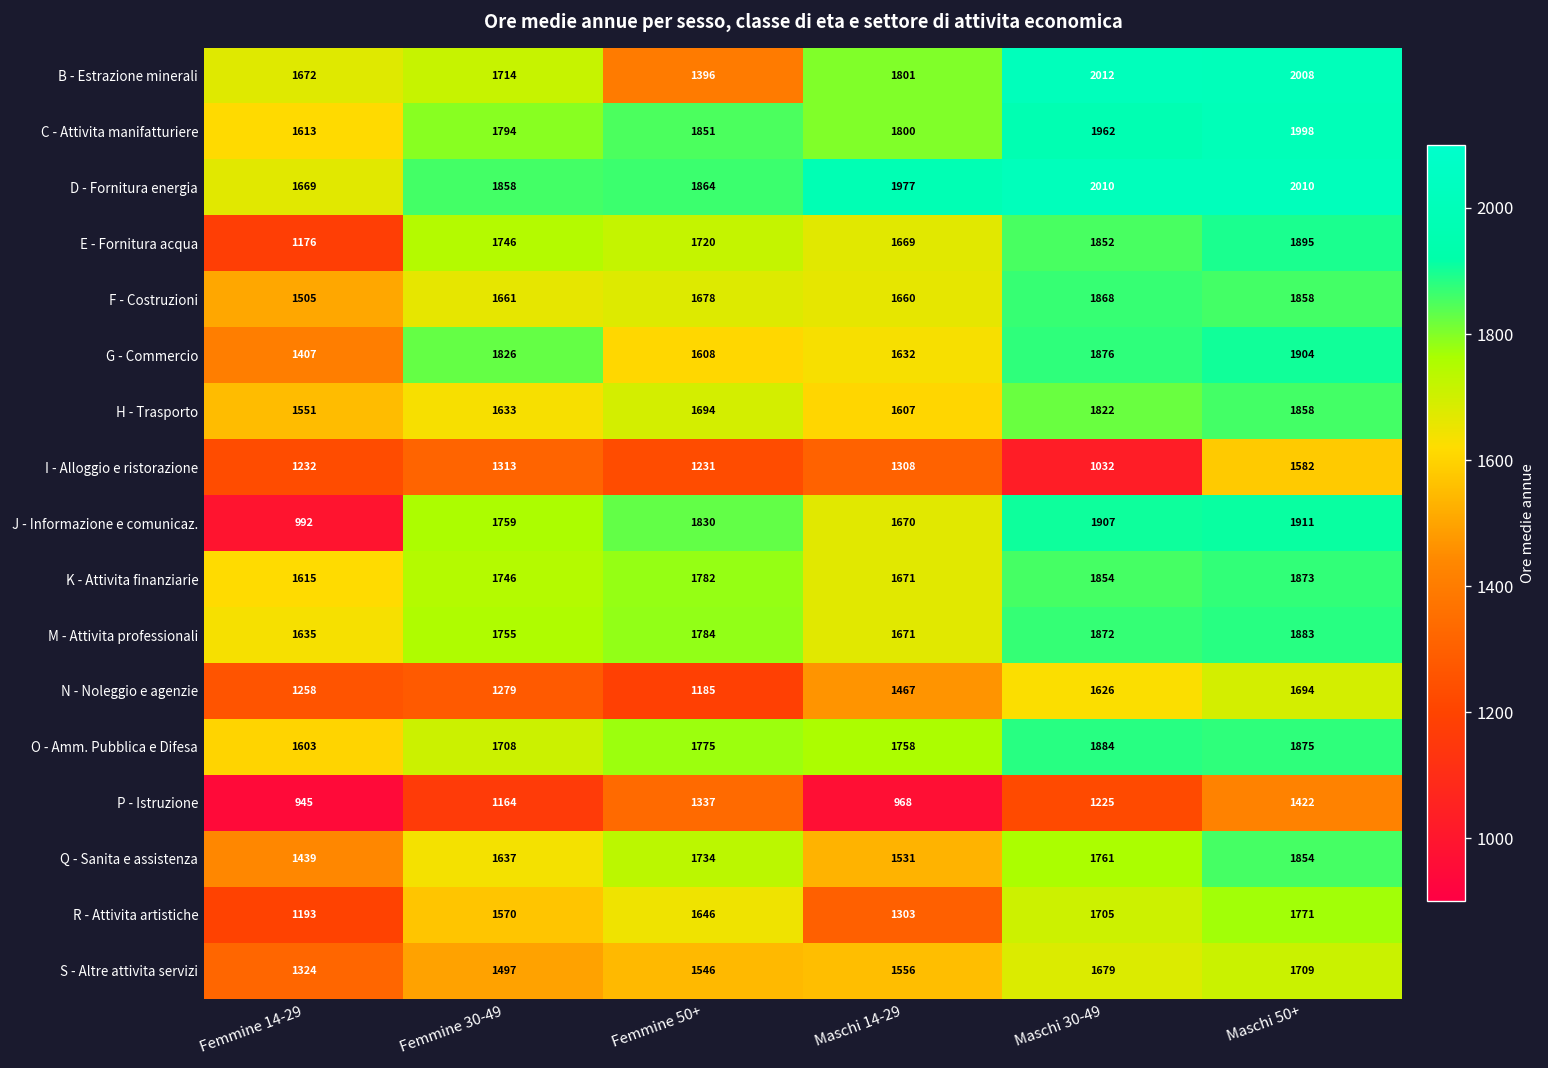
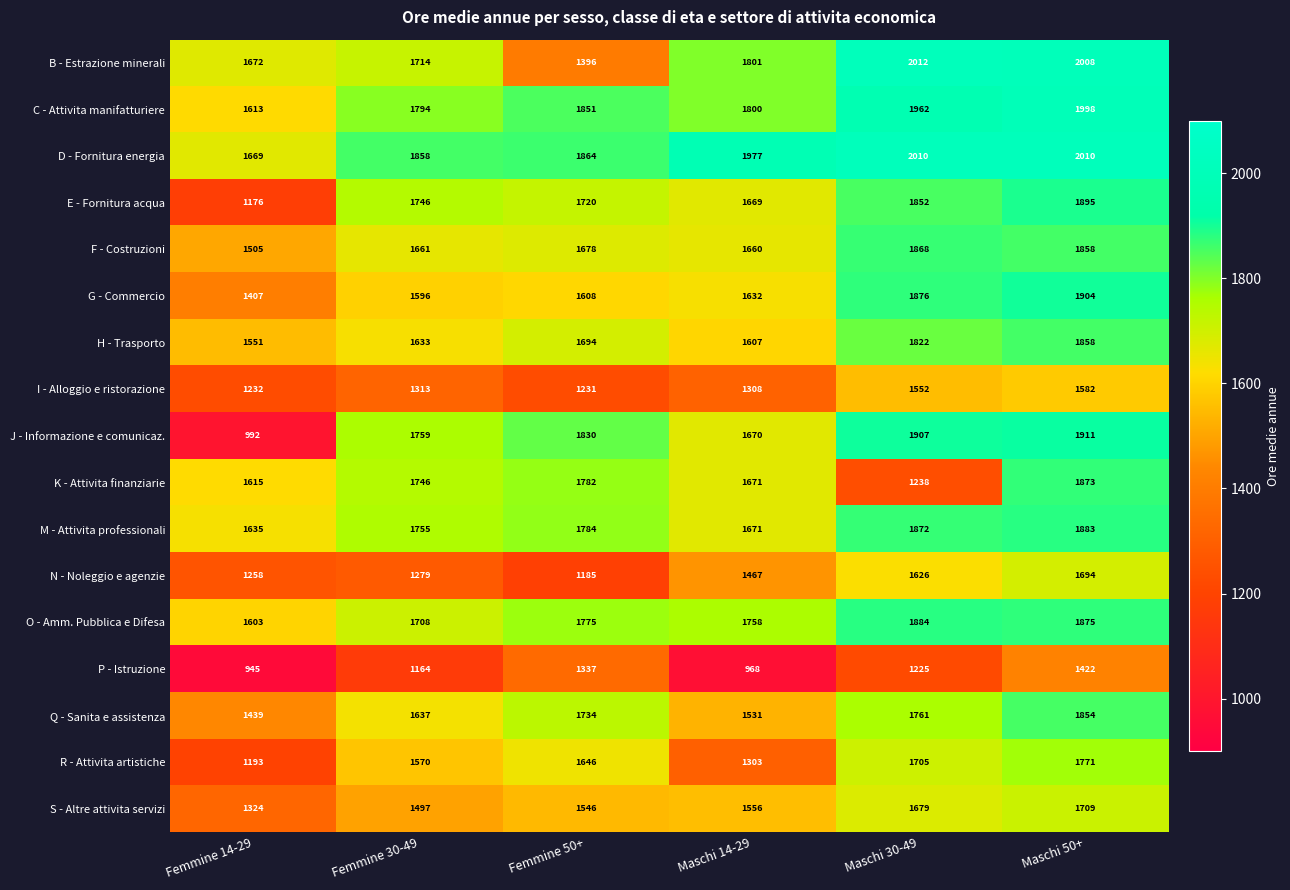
G - Commercio, Femmine 30-49: 1826 -> 1596
I - Alloggio e ristorazione, Maschi 30-49: 1032 -> 1552
K - Attivita finanziarie, Maschi 30-49: 1854 -> 1238
